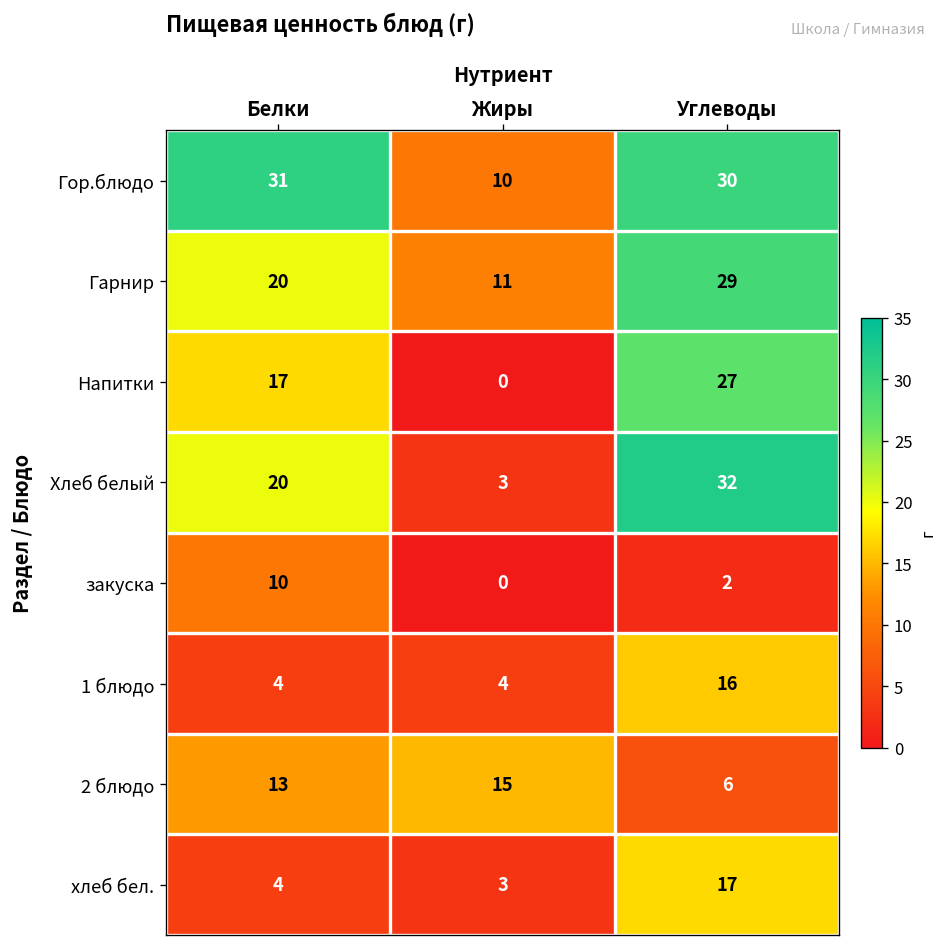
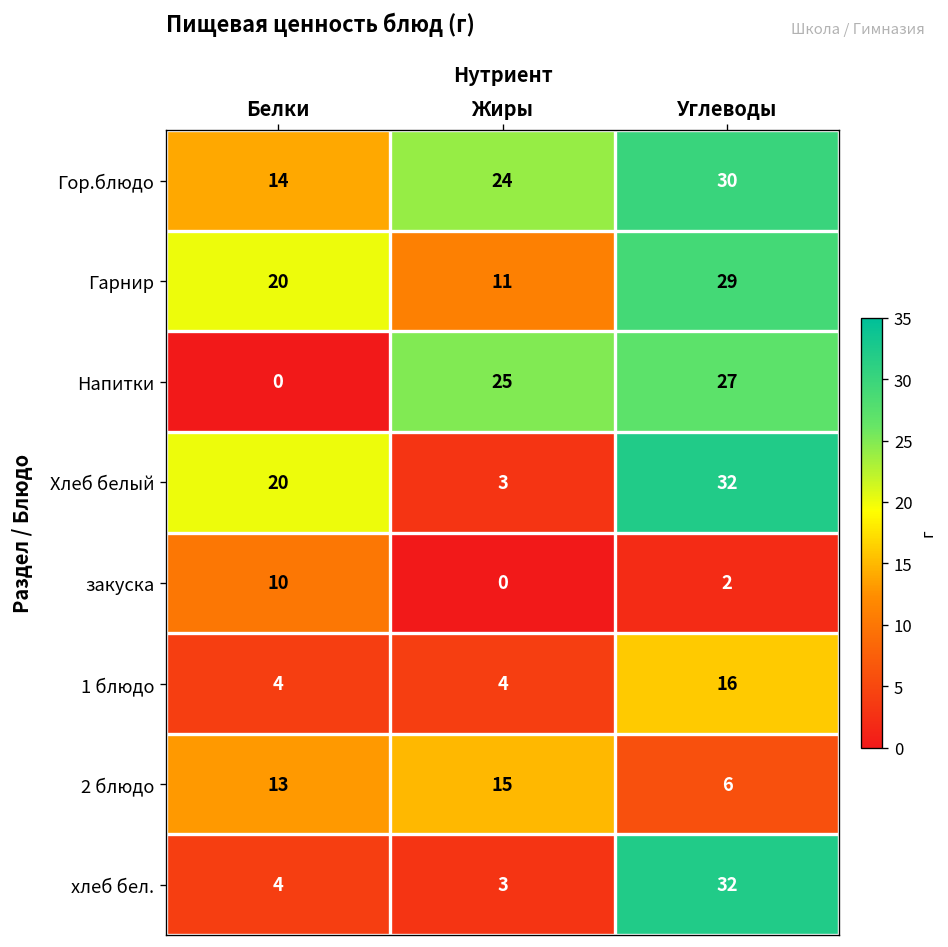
Гор.блюдо, Белки: 31 -> 14
Гор.блюдо, Жиры: 10 -> 24
Напитки, Белки: 17 -> 0
Напитки, Жиры: 0 -> 25
хлеб бел., Углеводы: 17 -> 32
